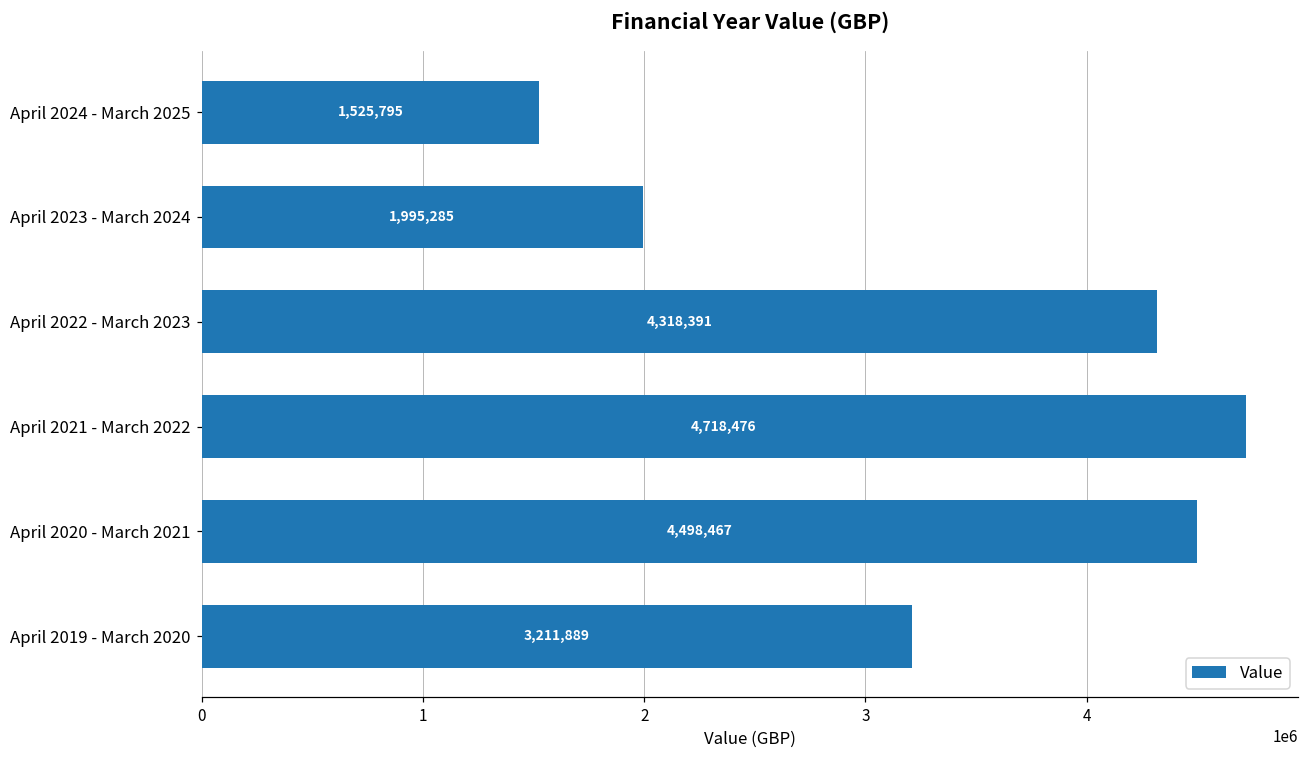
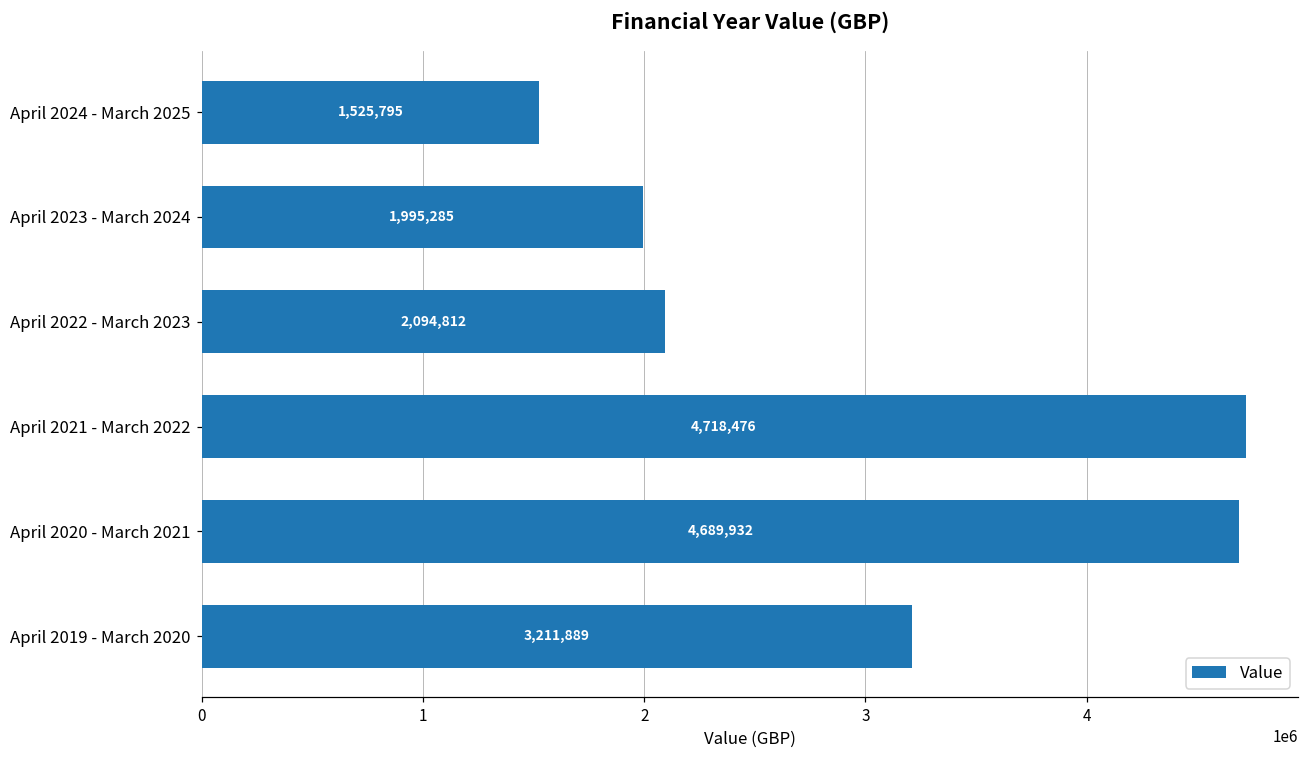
April 2022 - March 2023: 4,318,391 -> 2,094,812
April 2020 - March 2021: 4,498,467 -> 4,689,932
